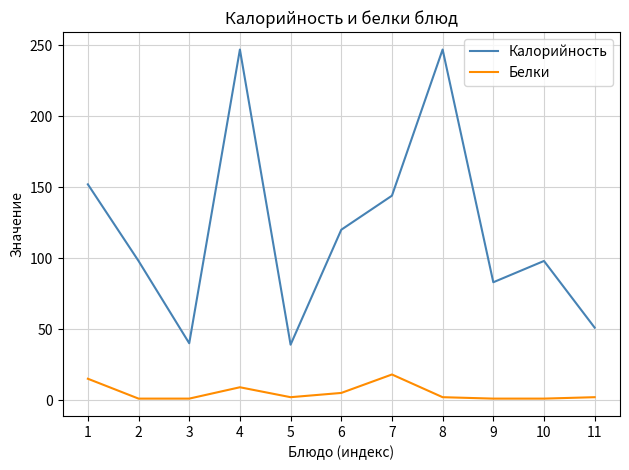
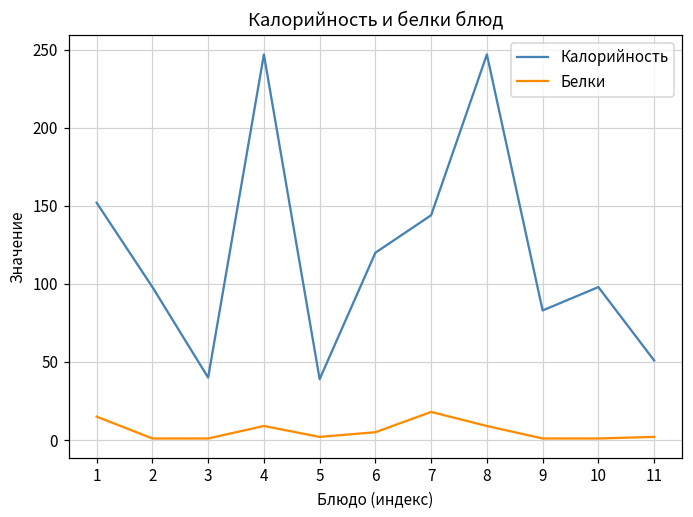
Белки, 8: 2 -> 9
